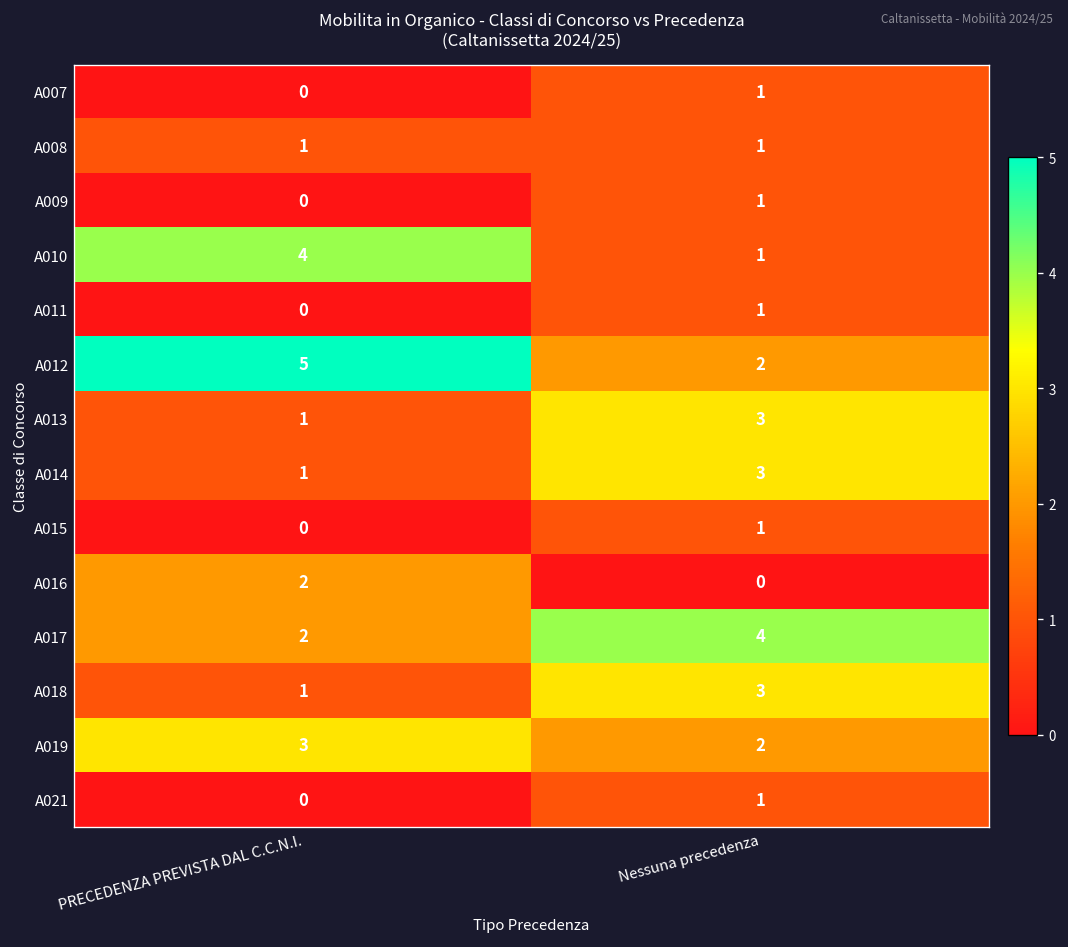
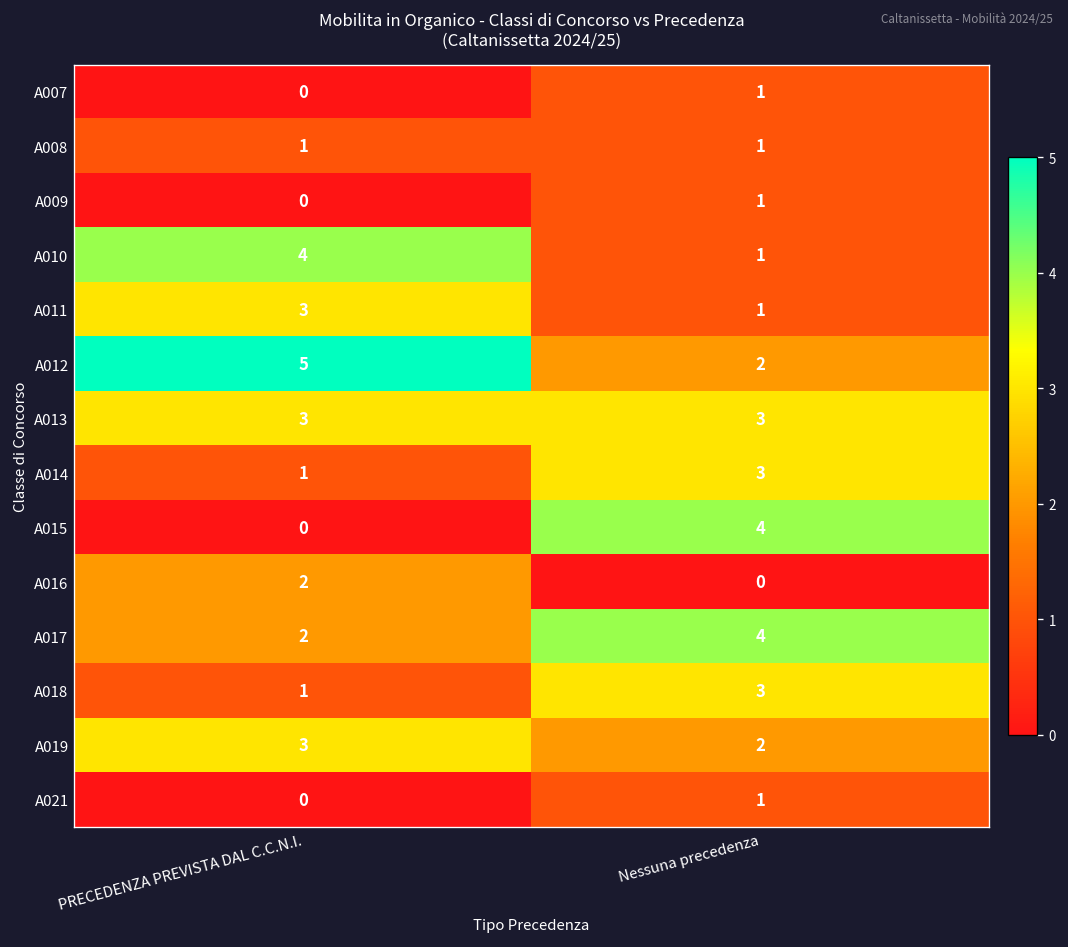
A011, PRECEDENZA PREVISTA DAL C.C.N.I.: 0 -> 3
A013, PRECEDENZA PREVISTA DAL C.C.N.I.: 1 -> 3
A015, Nessuna precedenza: 1 -> 4
